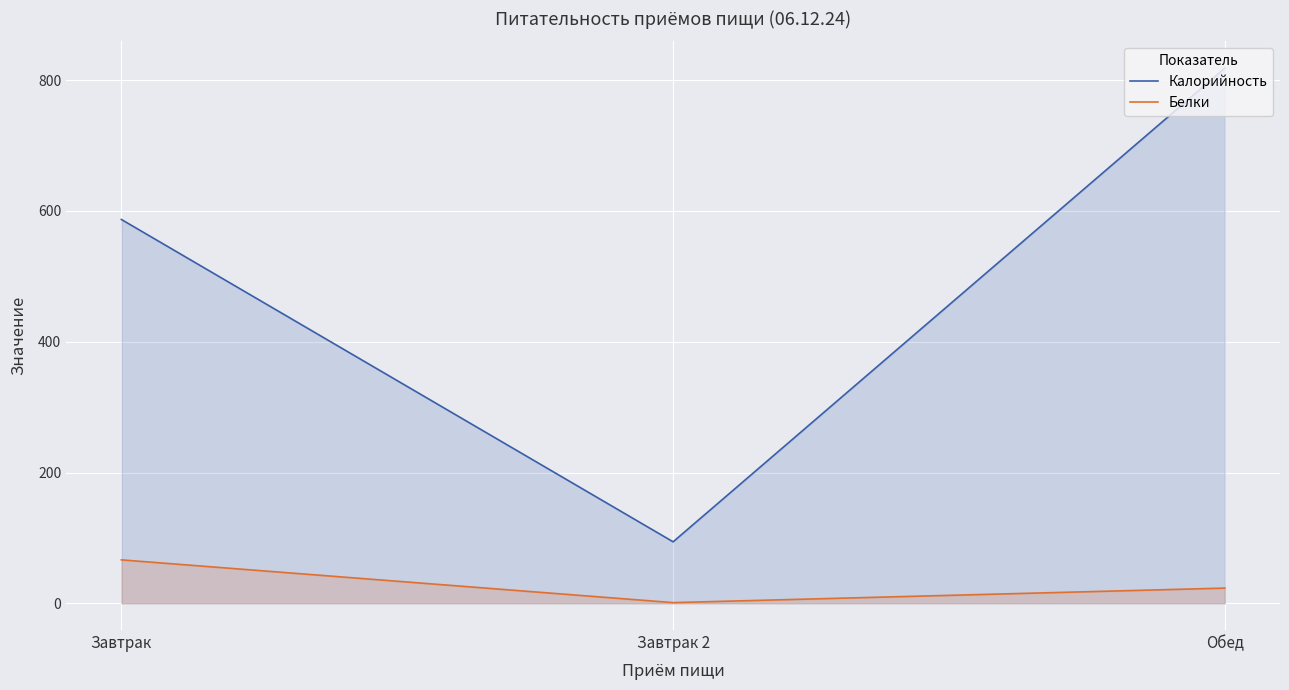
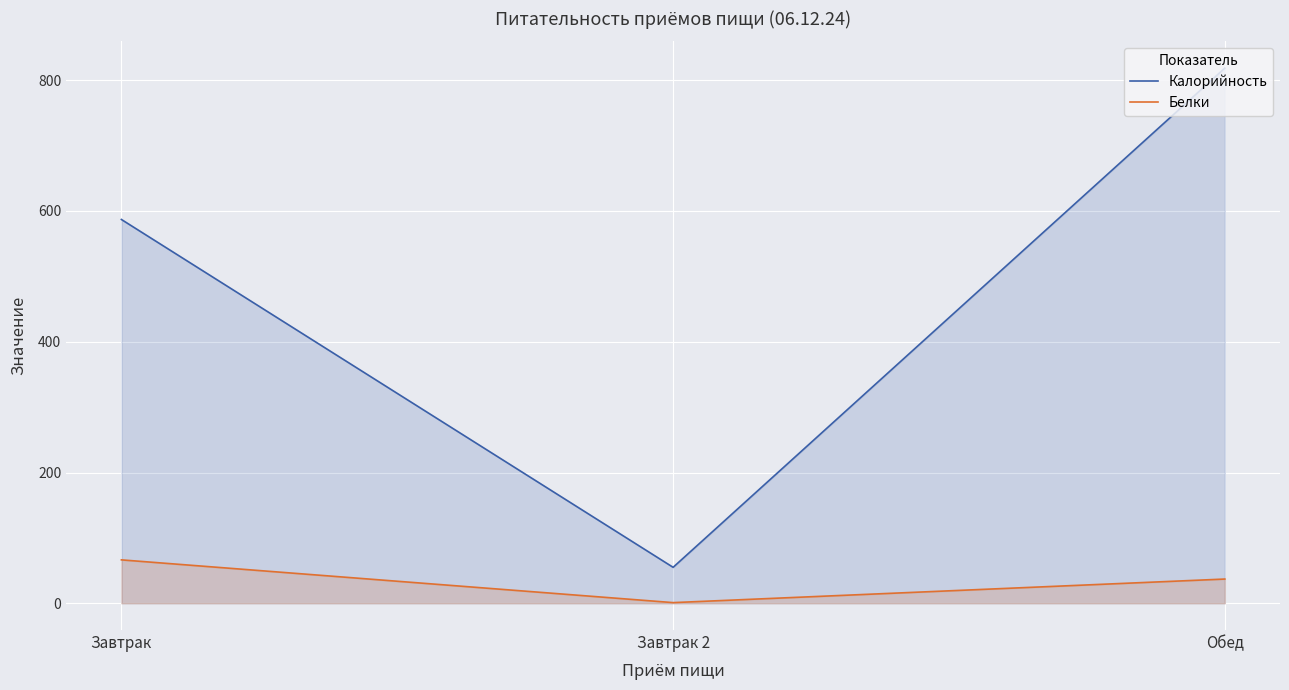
Калорийность, Завтрак 2: 90 -> 60
Белки, Обед: 20 -> 40
